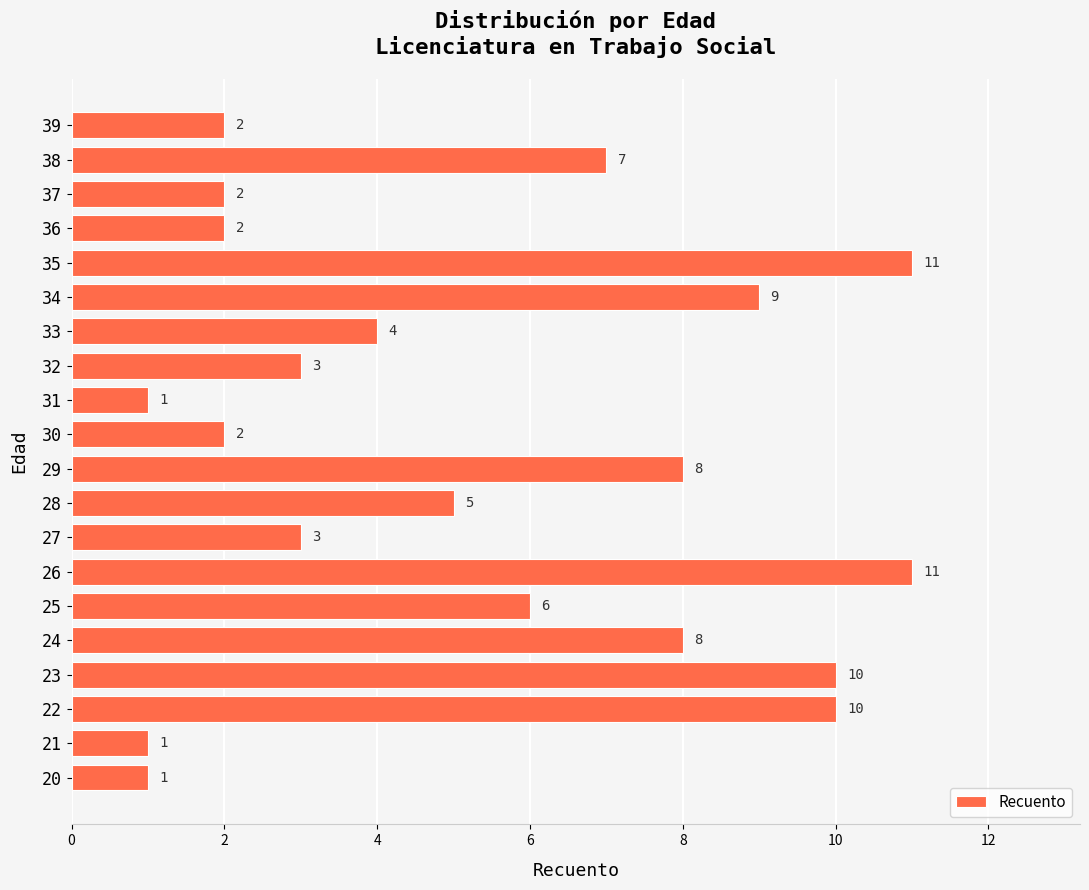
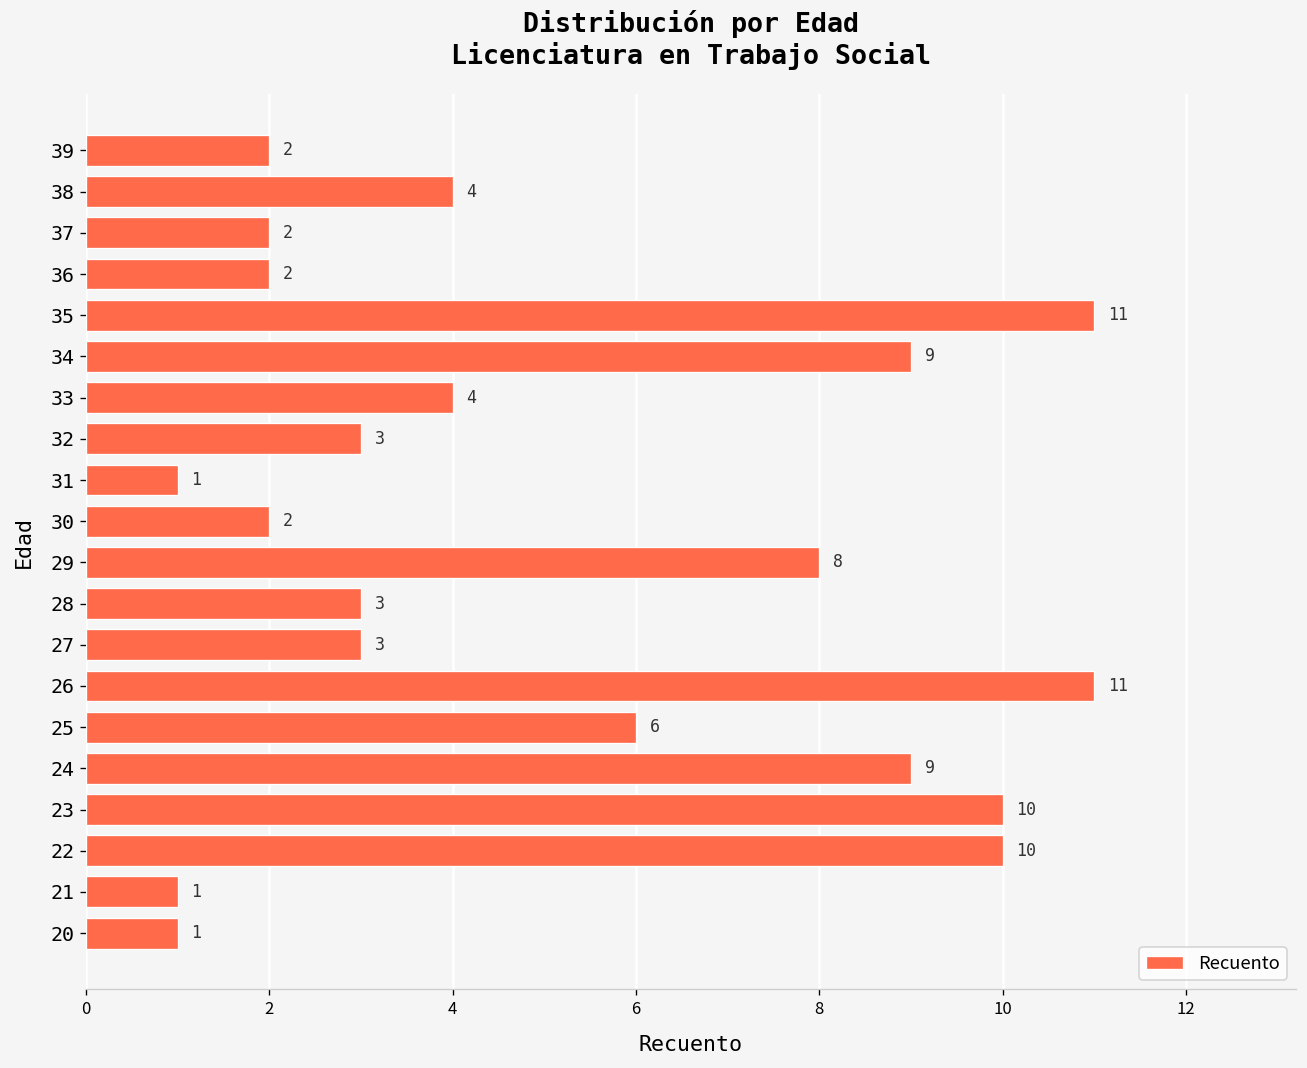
38: 7 -> 4
28: 5 -> 3
24: 8 -> 9
